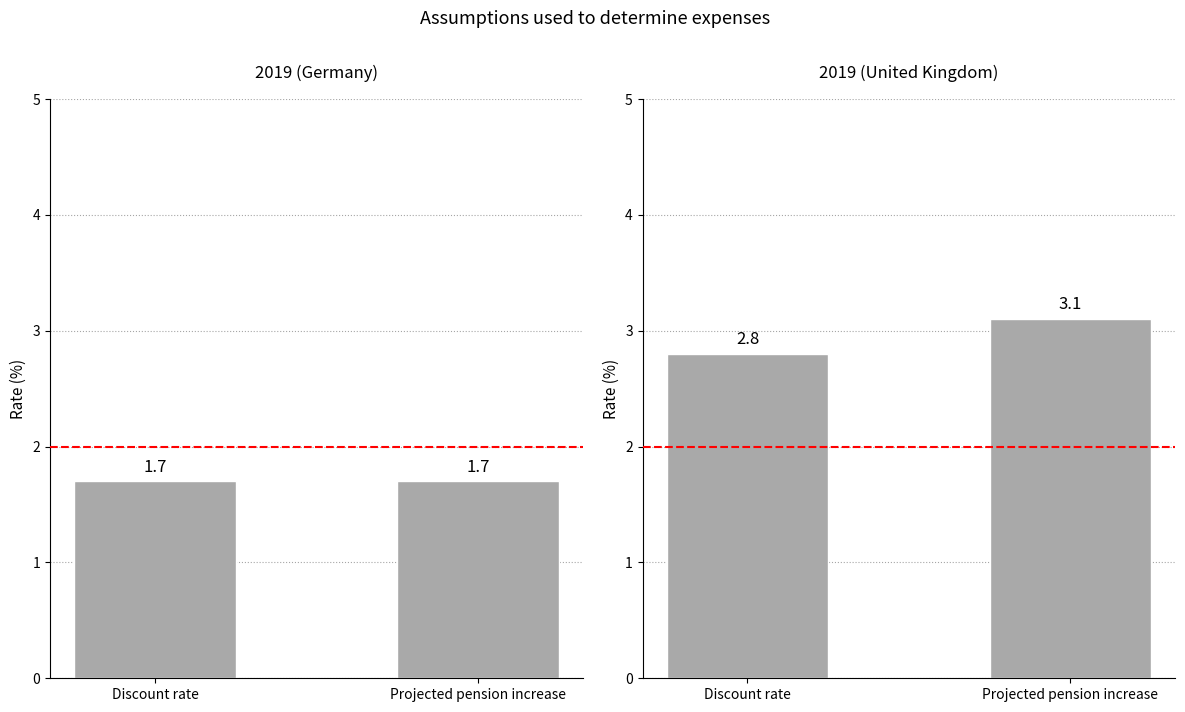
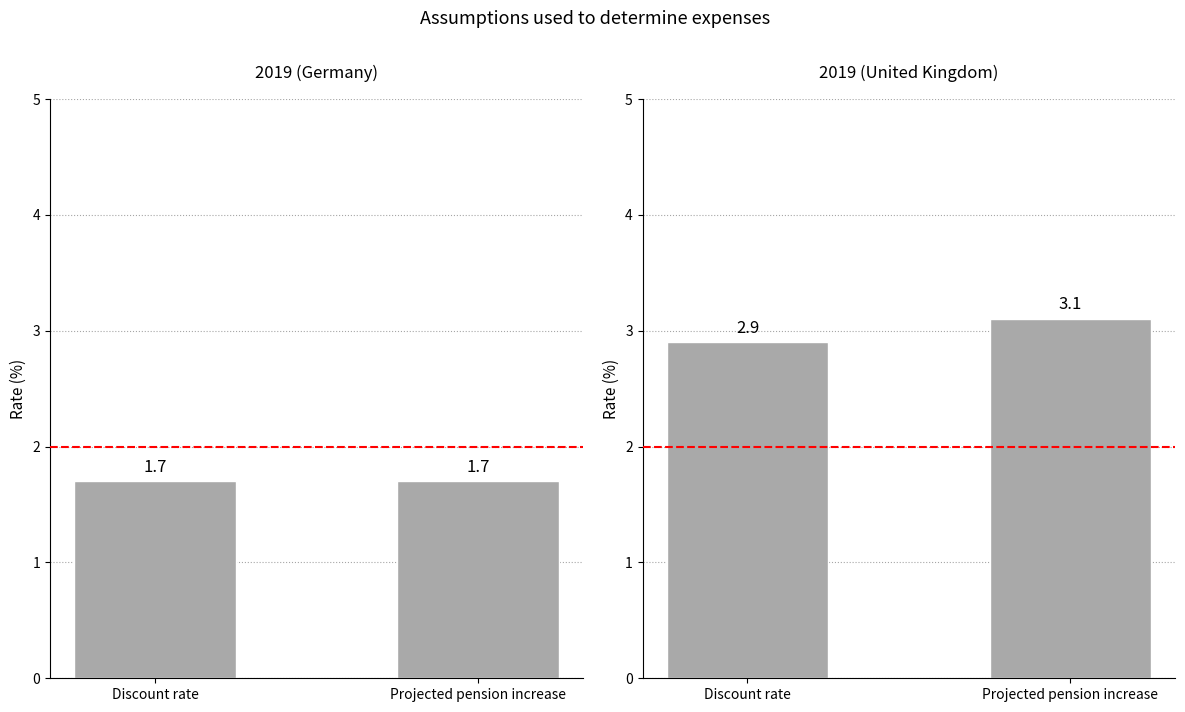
2019 (United Kingdom), Discount rate: 2.8 -> 2.9
